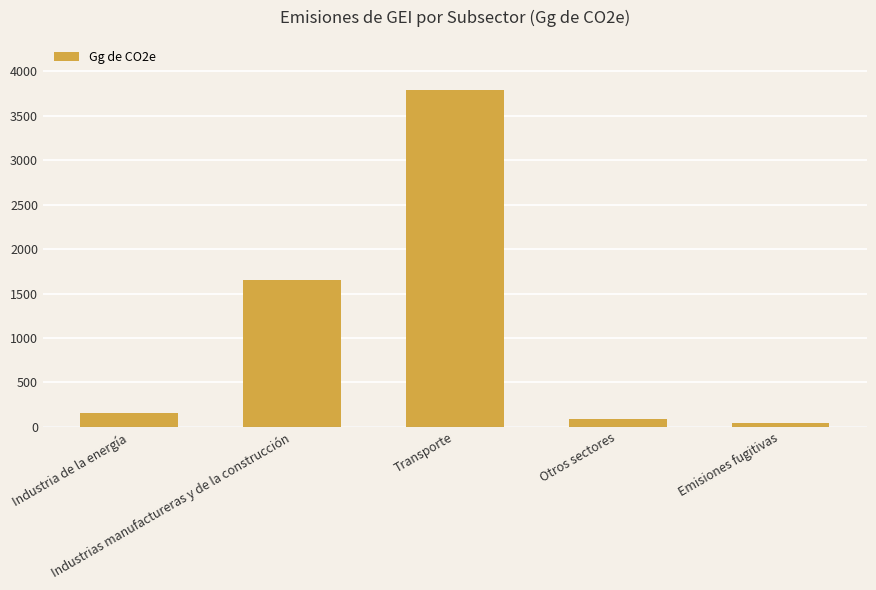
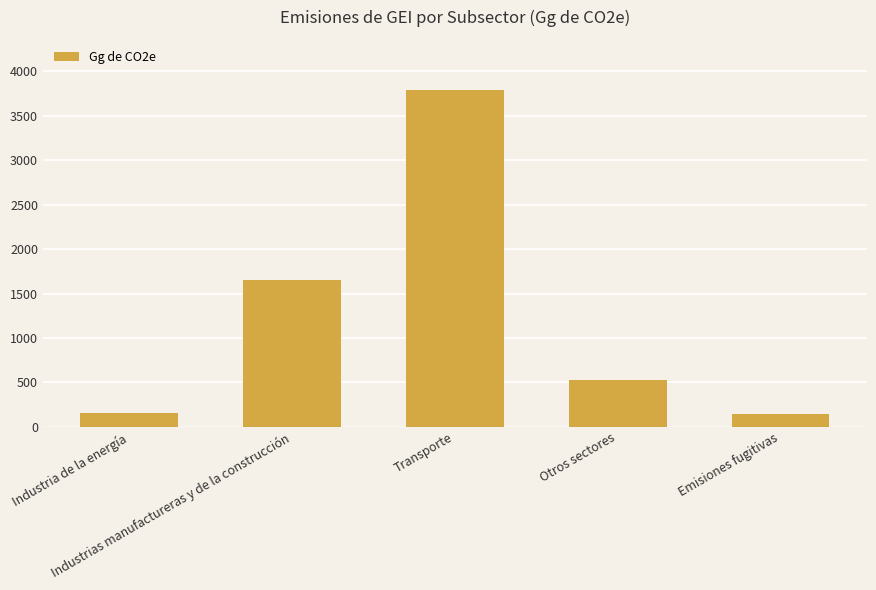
Otros sectores: 100 -> 500
Emisiones fugitivas: 0 -> 100
